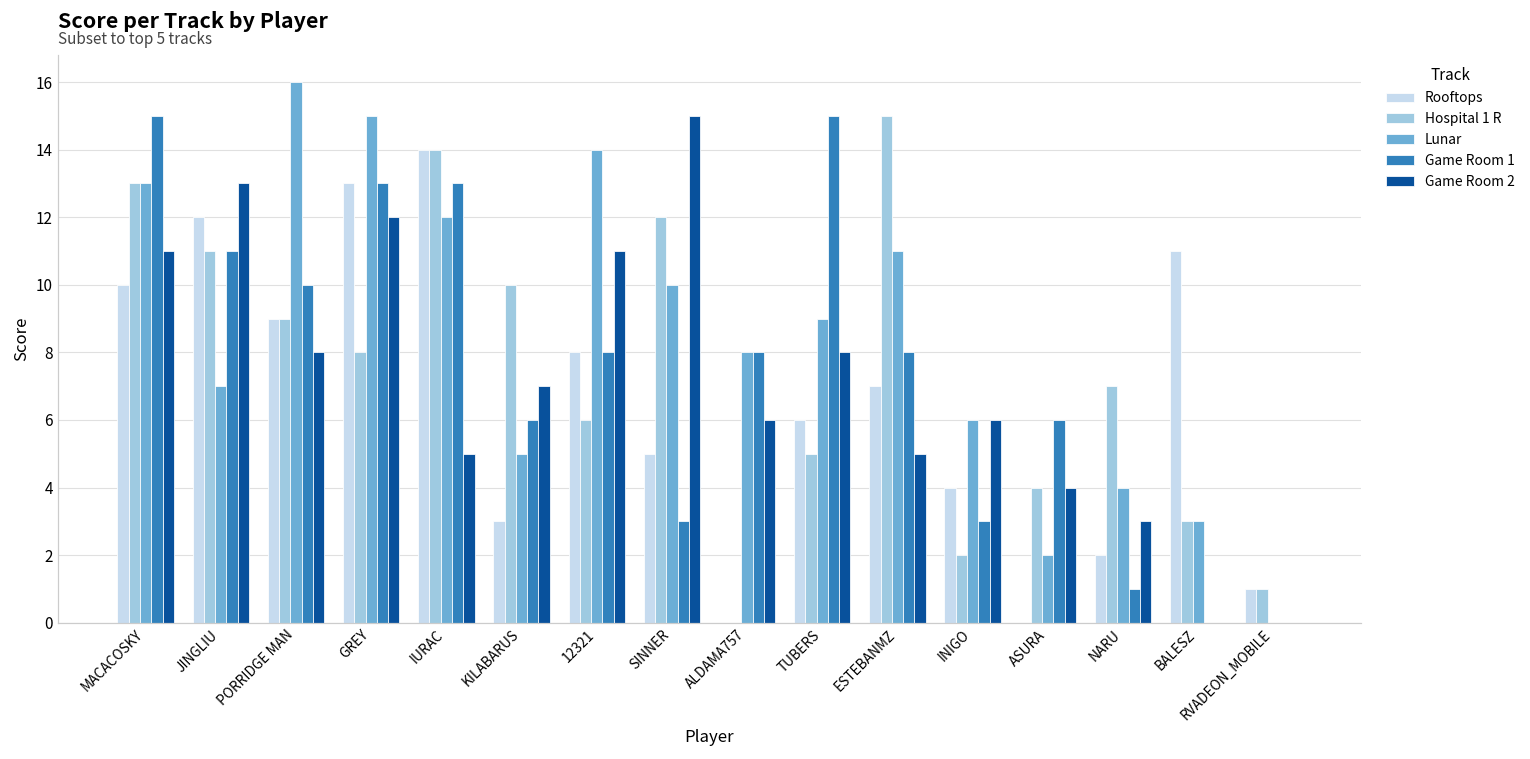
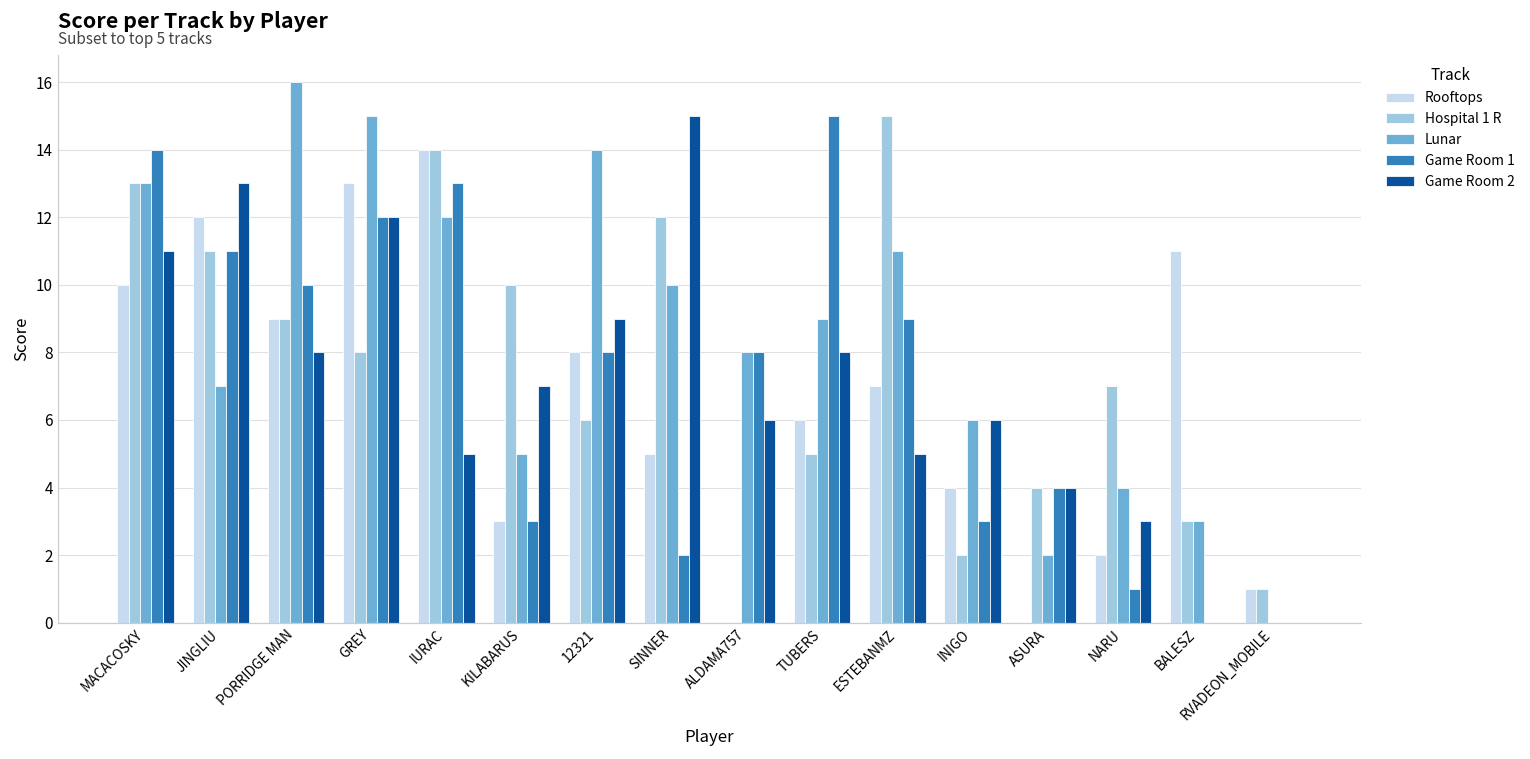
Game Room 1, MACACOSKY: 15 -> 14
Game Room 1, GREY: 13 -> 12
Game Room 1, KILABARUS: 6 -> 3
Game Room 2, 12321: 11 -> 9
Game Room 1, SINNER: 3 -> 2
Game Room 1, ESTEBANMZ: 8 -> 9
Game Room 1, ASURA: 6 -> 4
